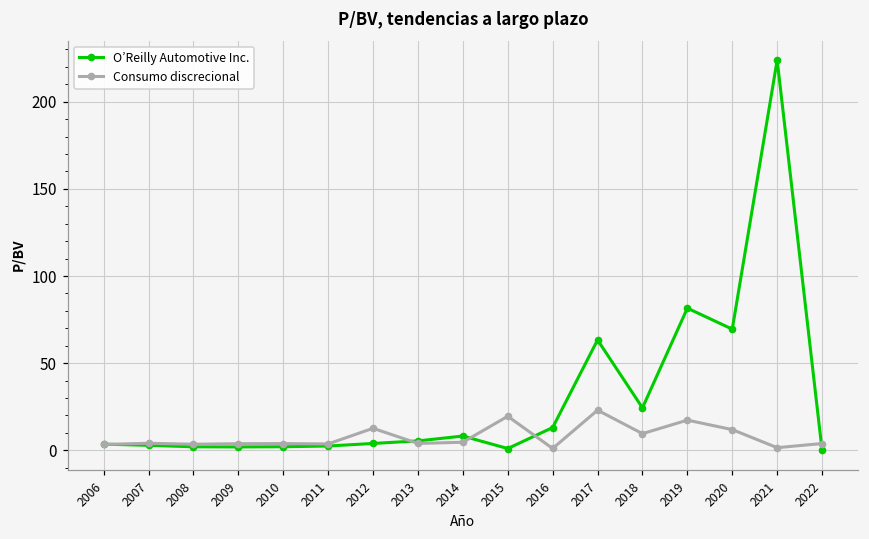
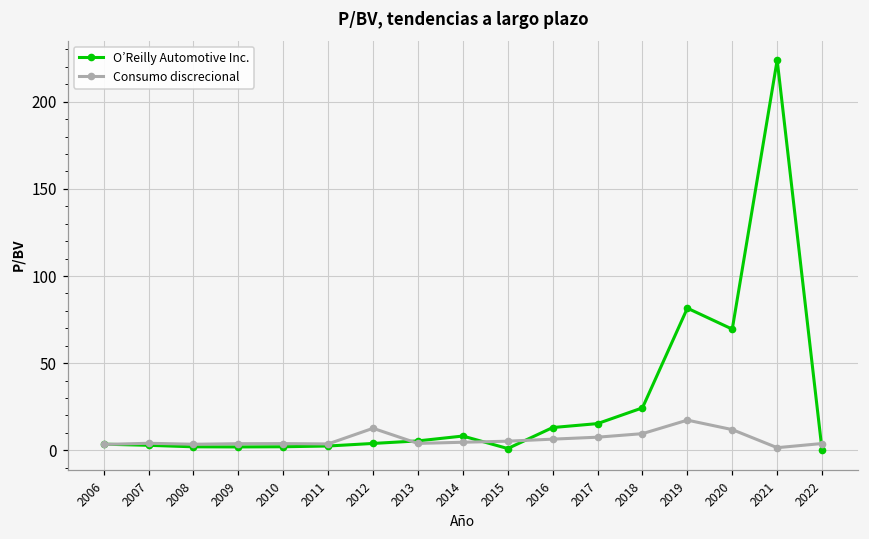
Consumo discrecional, 2015: 20 -> 5
Consumo discrecional, 2016: 1 -> 6
O’Reilly Automotive Inc., 2017: 63 -> 15
Consumo discrecional, 2017: 23 -> 8
